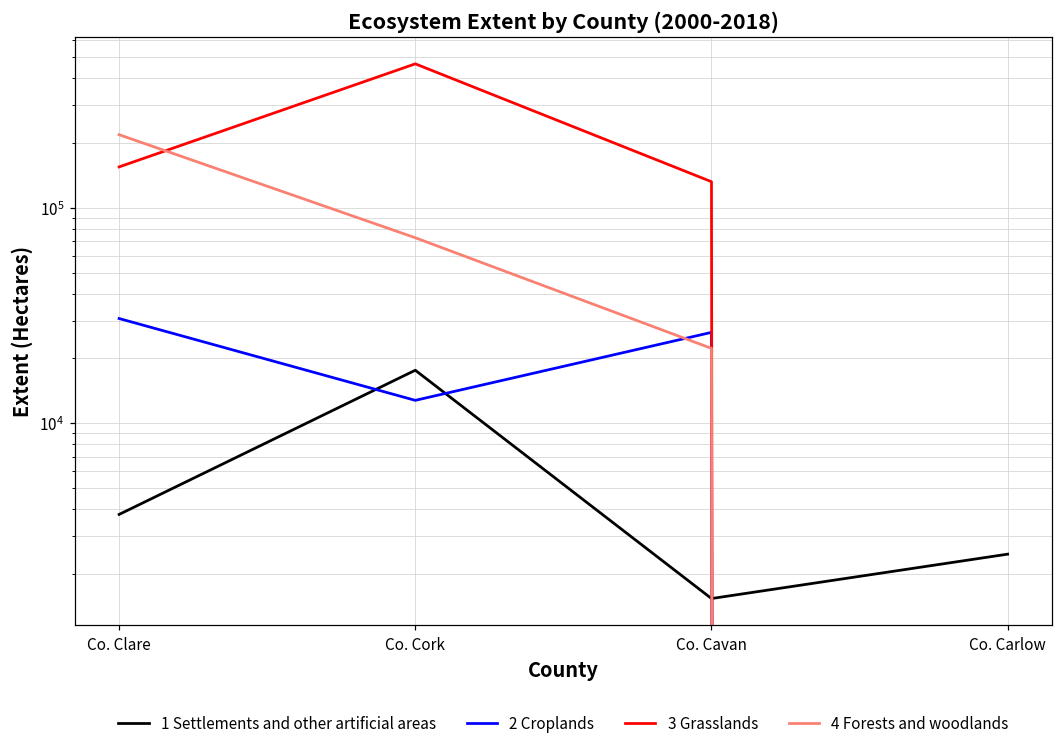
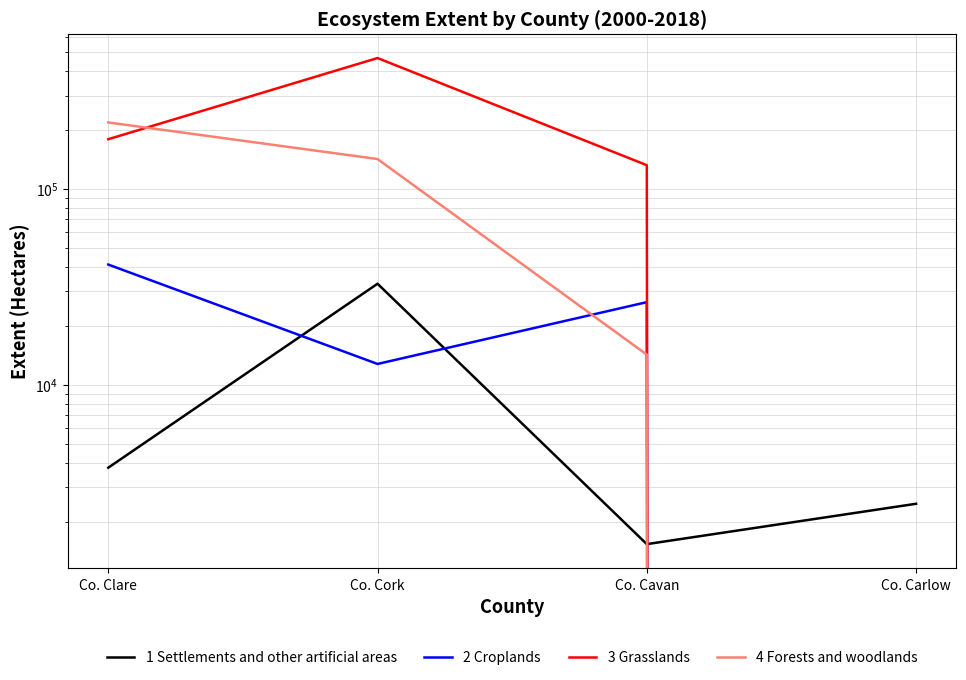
2 Croplands, Co. Clare: 31000 -> 41000
3 Grasslands, Co. Clare: 160000 -> 180000
1 Settlements and other artificial areas, Co. Cork: 18000 -> 33000
4 Forests and woodlands, Co. Cork: 73000 -> 140000
4 Forests and woodlands, Co. Cavan: 22000 -> 14000
